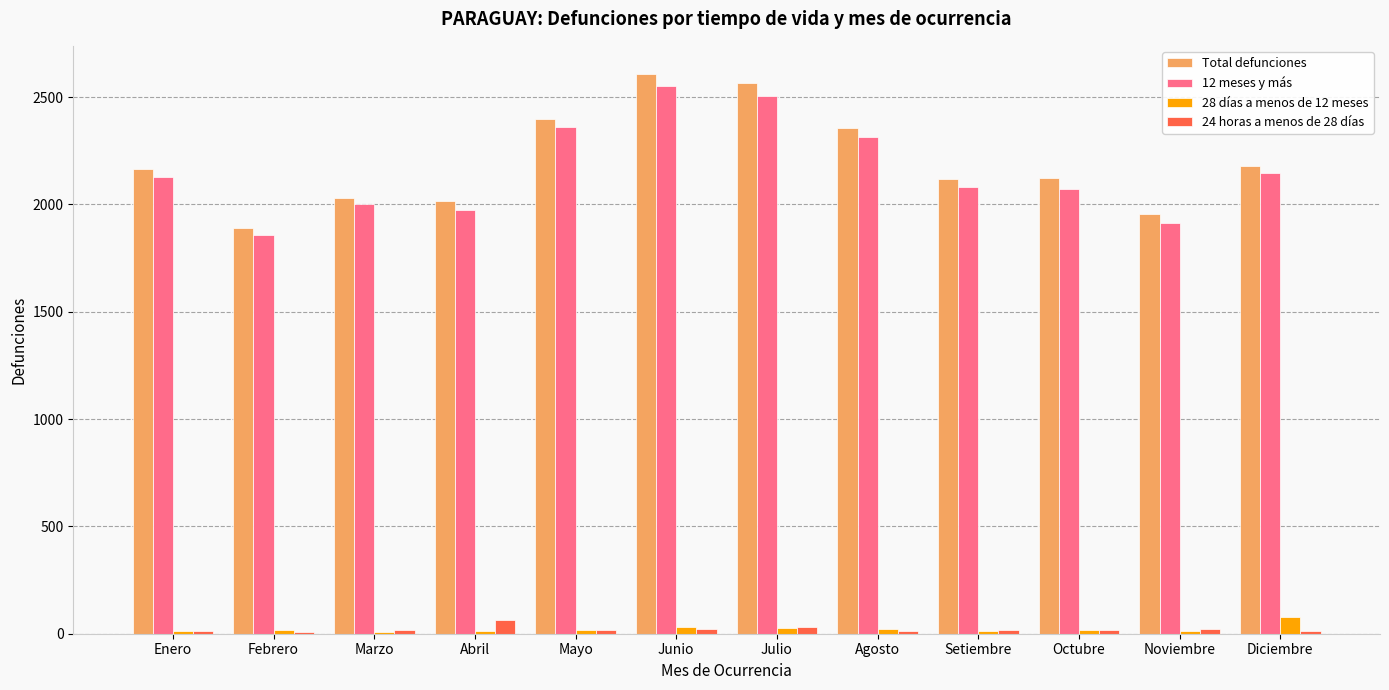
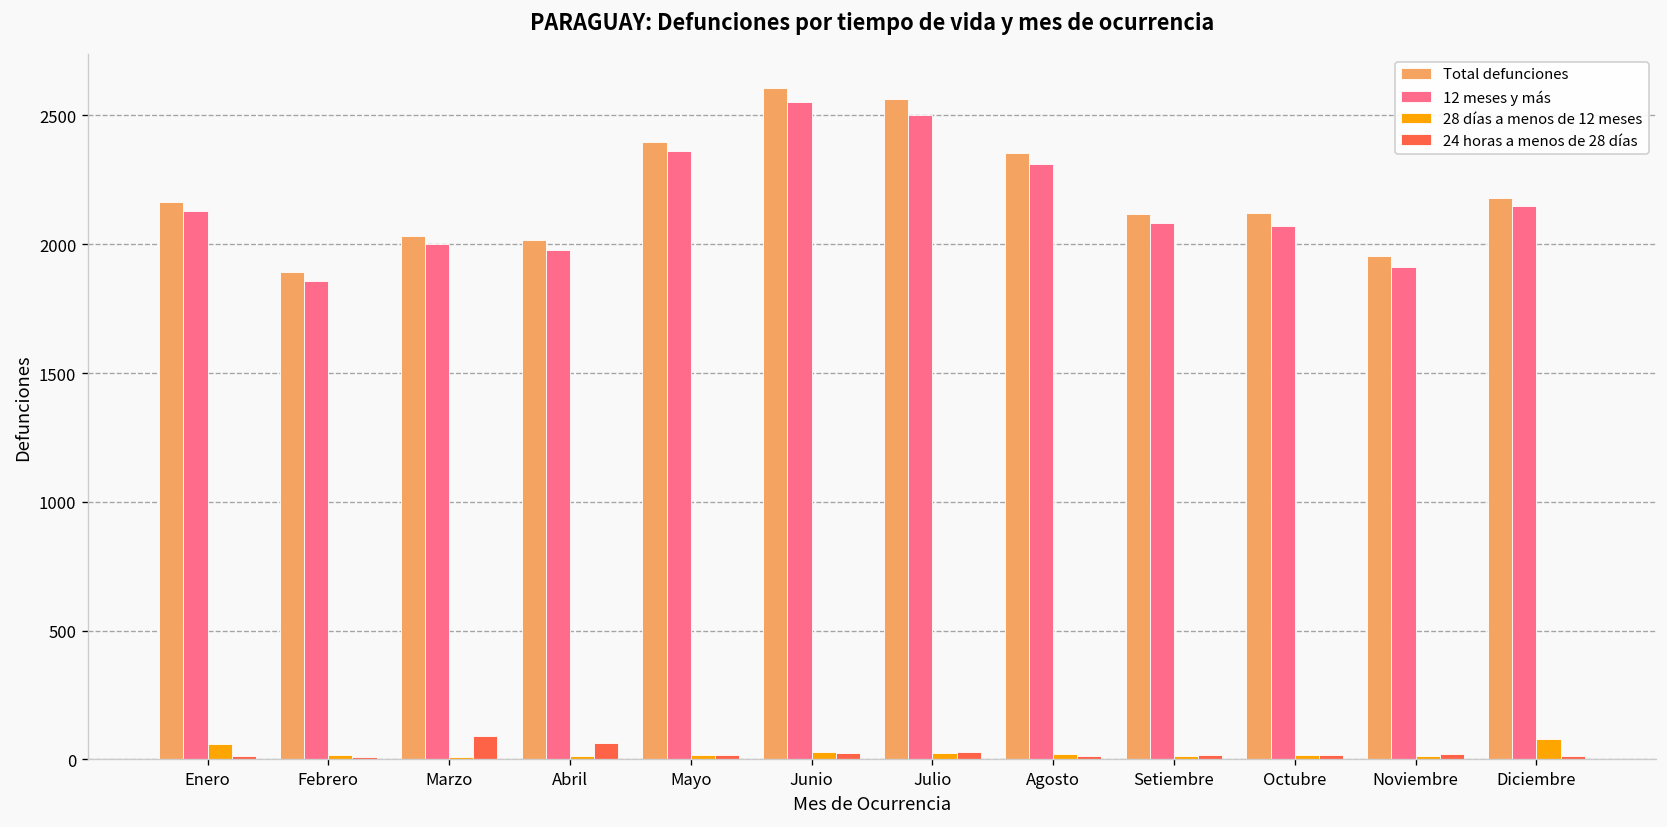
28 días a menos de 12 meses, Enero: 10 -> 60
24 horas a menos de 28 días, Marzo: 20 -> 90
